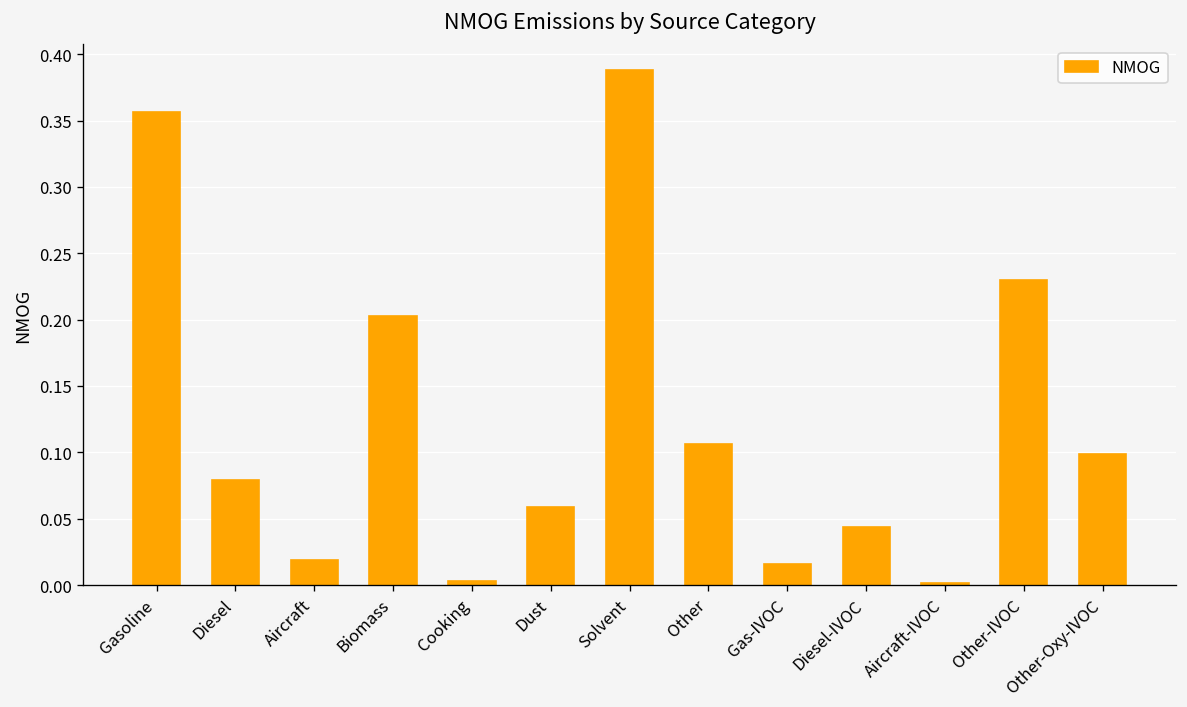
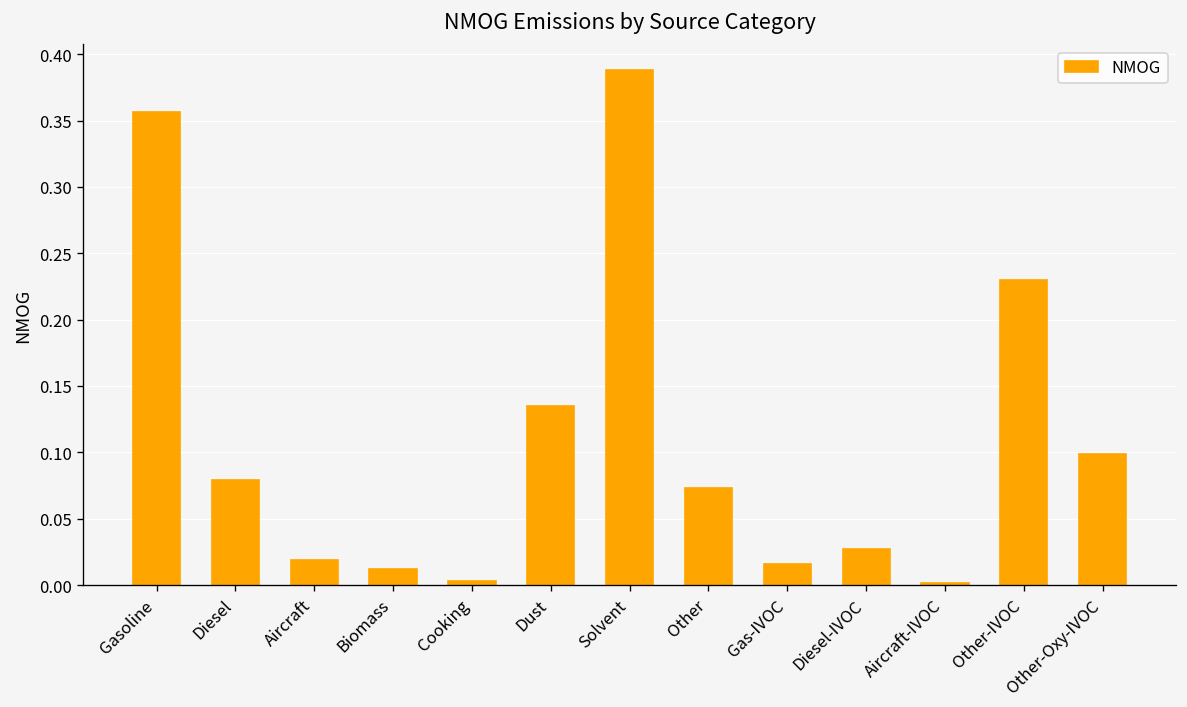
Biomass: 0.203 -> 0.012
Dust: 0.059 -> 0.135
Other: 0.106 -> 0.073
Diesel-IVOC: 0.044 -> 0.027
